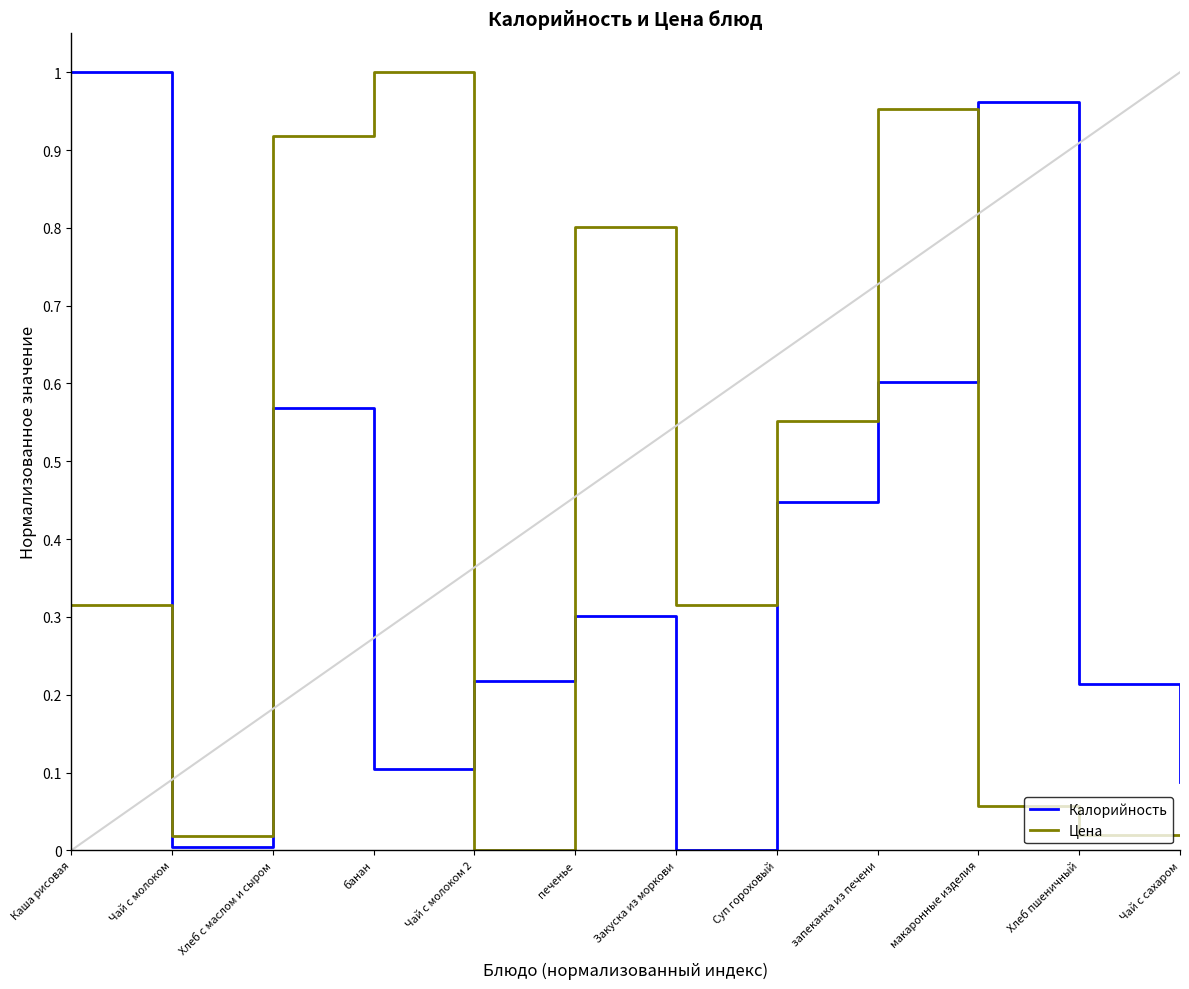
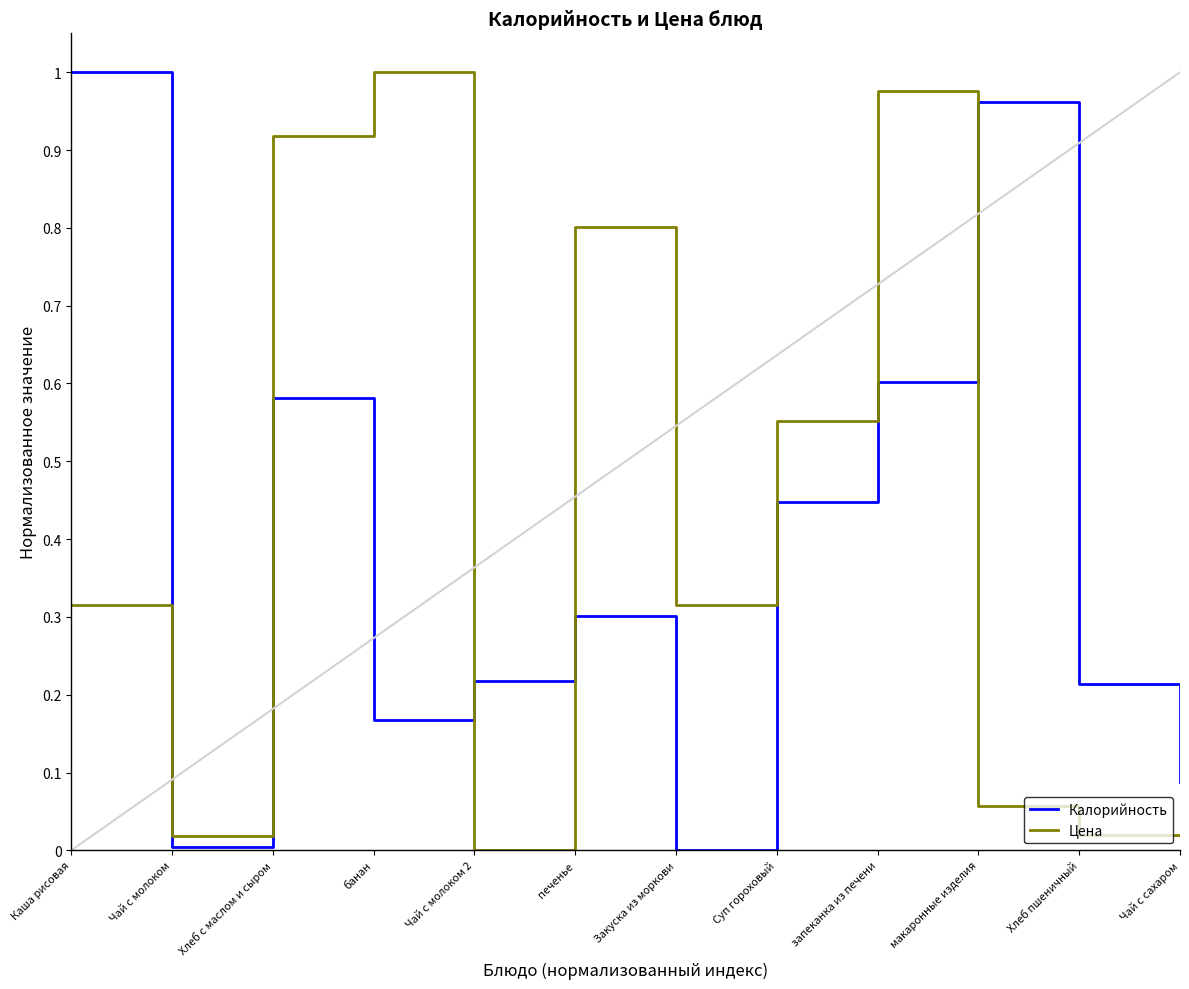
Калорийность, Хлеб с маслом и сыром: 0.57 -> 0.58
Калорийность, банан: 0.10 -> 0.17
Цена, запеканка из печени: 0.95 -> 0.98
